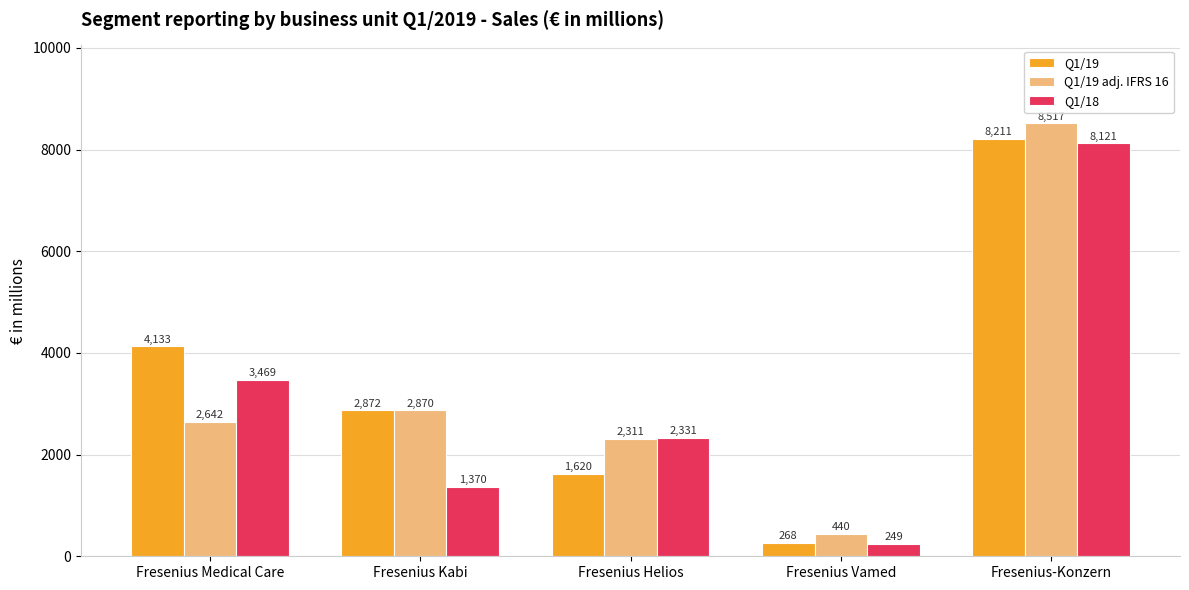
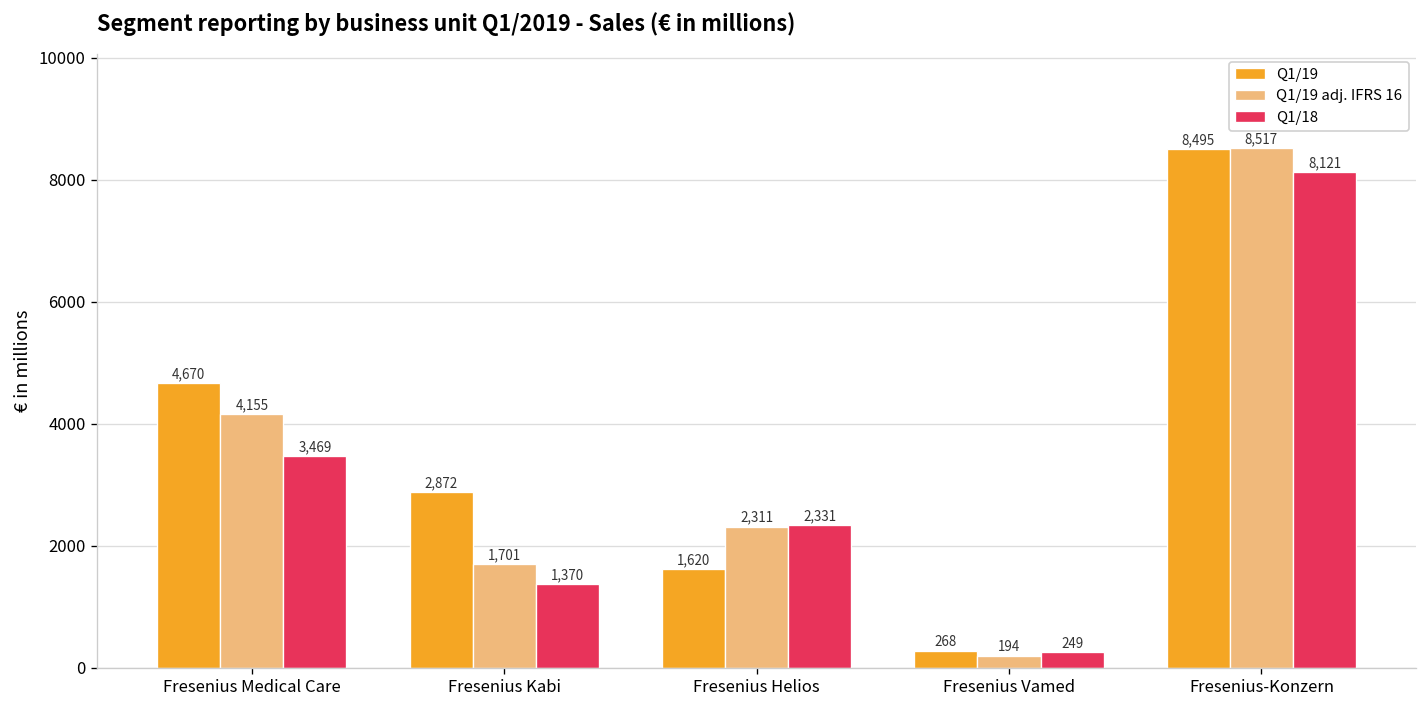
Q1/19, Fresenius Medical Care: 4,133 -> 4,670
Q1/19 adj. IFRS 16, Fresenius Medical Care: 2,642 -> 4,155
Q1/19 adj. IFRS 16, Fresenius Kabi: 2,870 -> 1,701
Q1/19 adj. IFRS 16, Fresenius Vamed: 440 -> 194
Q1/19, Fresenius-Konzern: 8,211 -> 8,495
